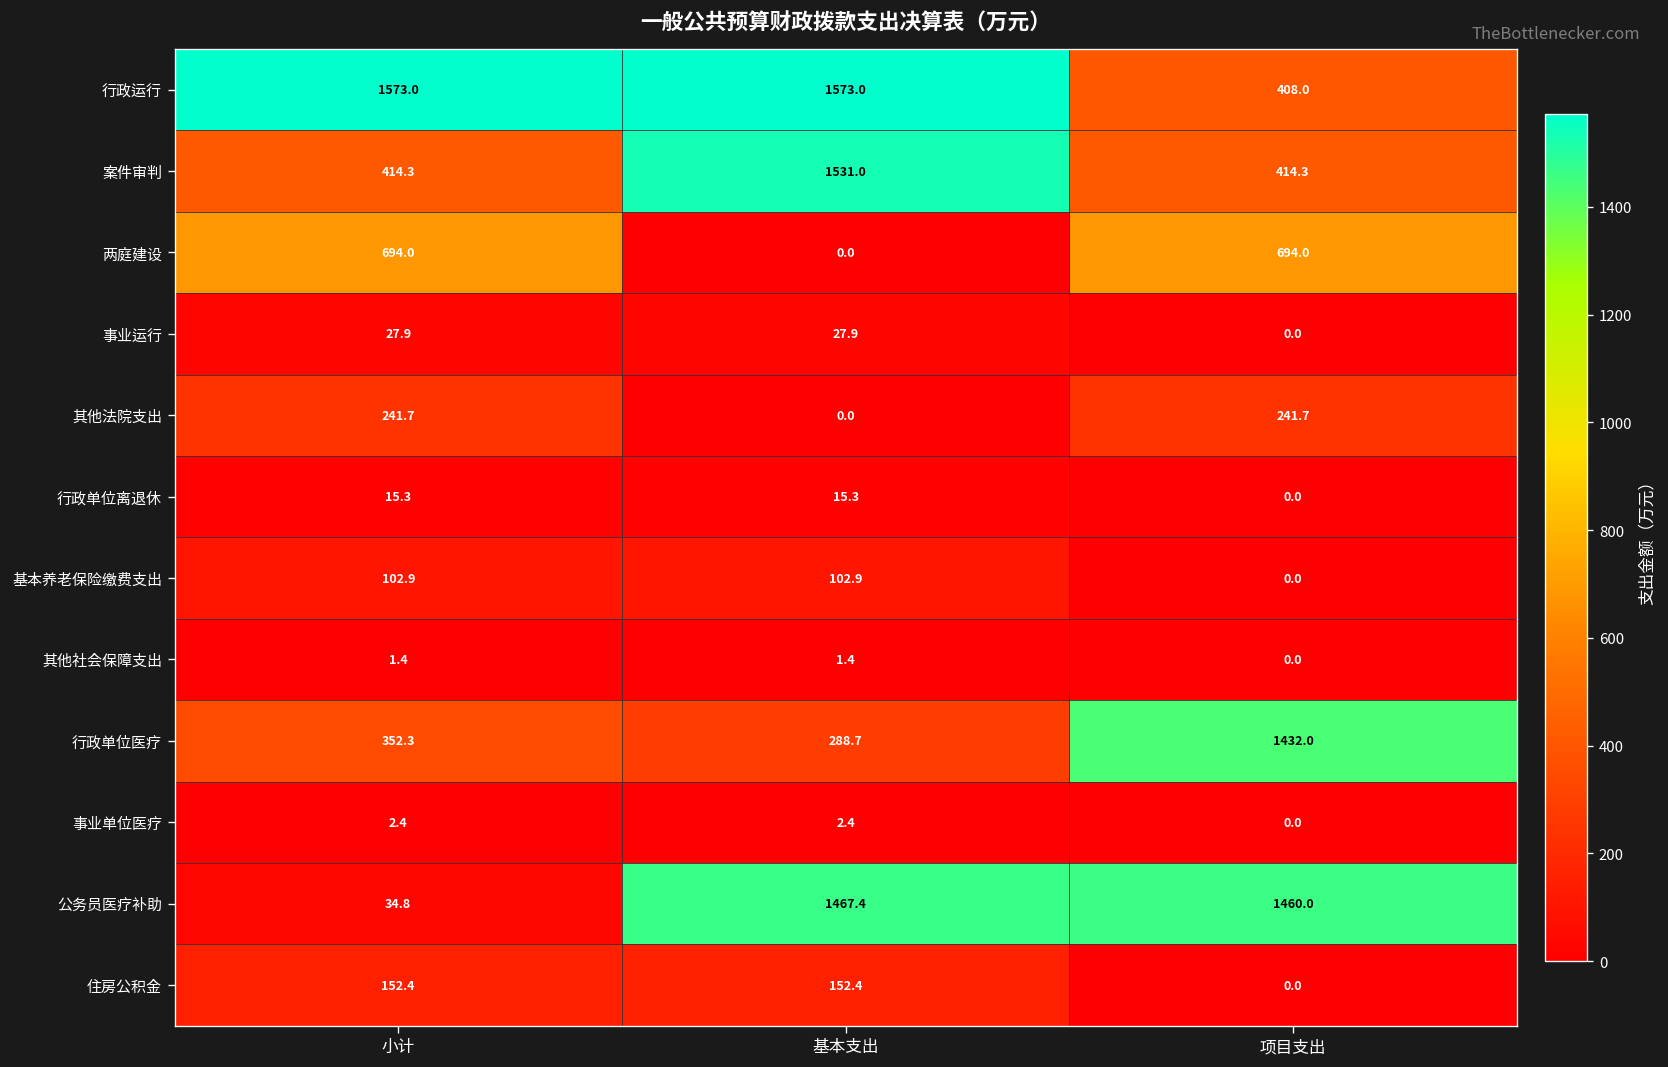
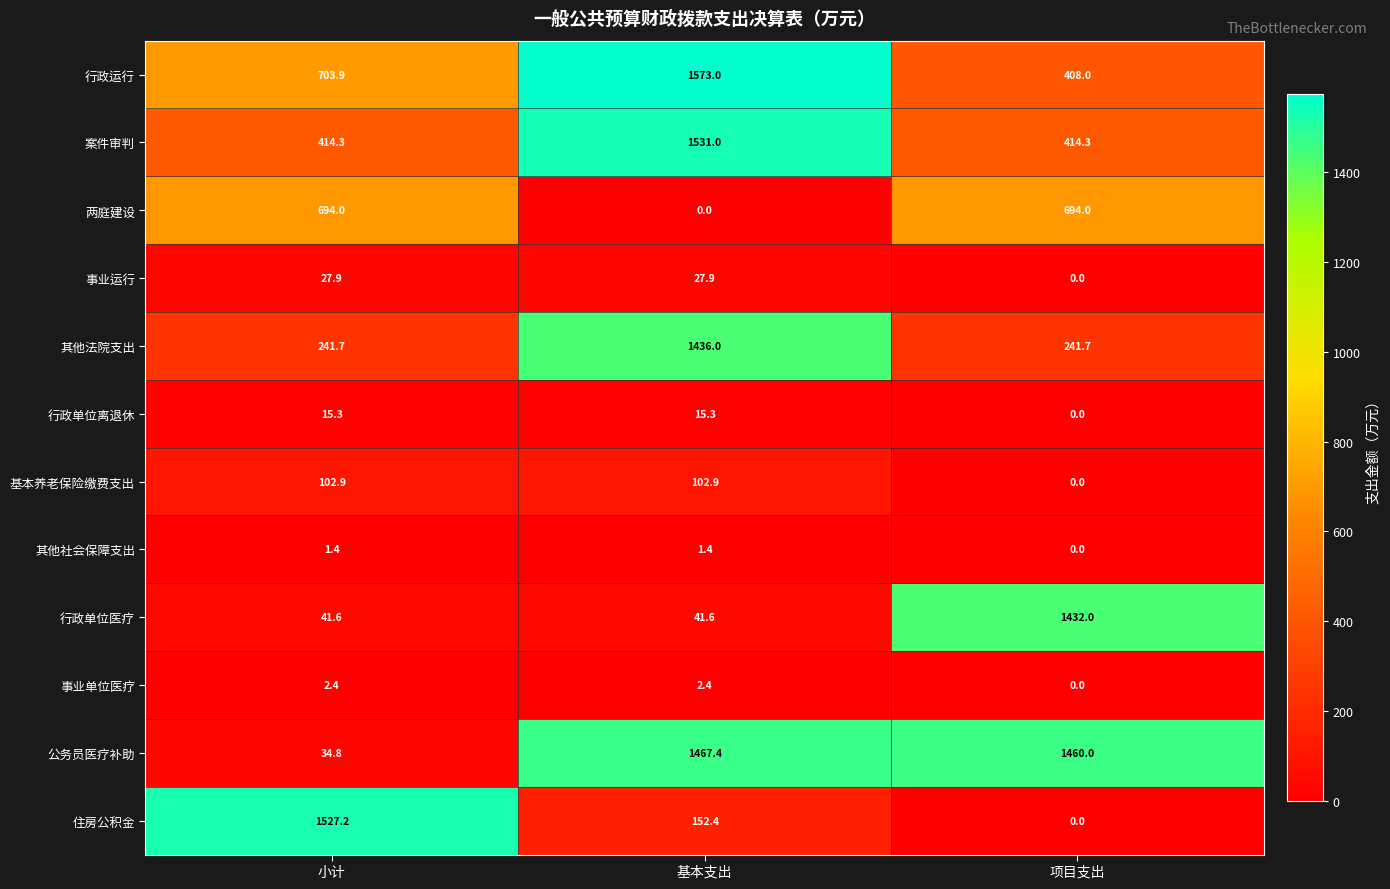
行政运行, 小计: 1573.0 -> 703.9
其他法院支出, 基本支出: 0.0 -> 1436.0
行政单位医疗, 小计: 352.3 -> 41.6
行政单位医疗, 基本支出: 288.7 -> 41.6
住房公积金, 小计: 152.4 -> 1527.2
